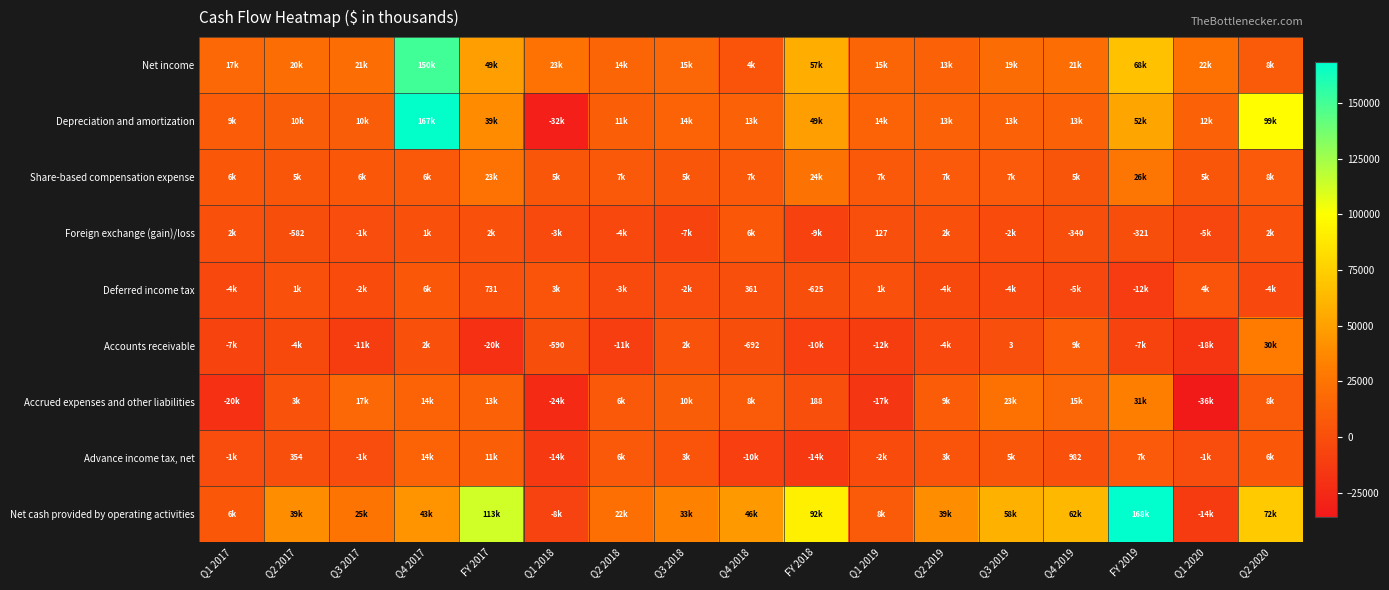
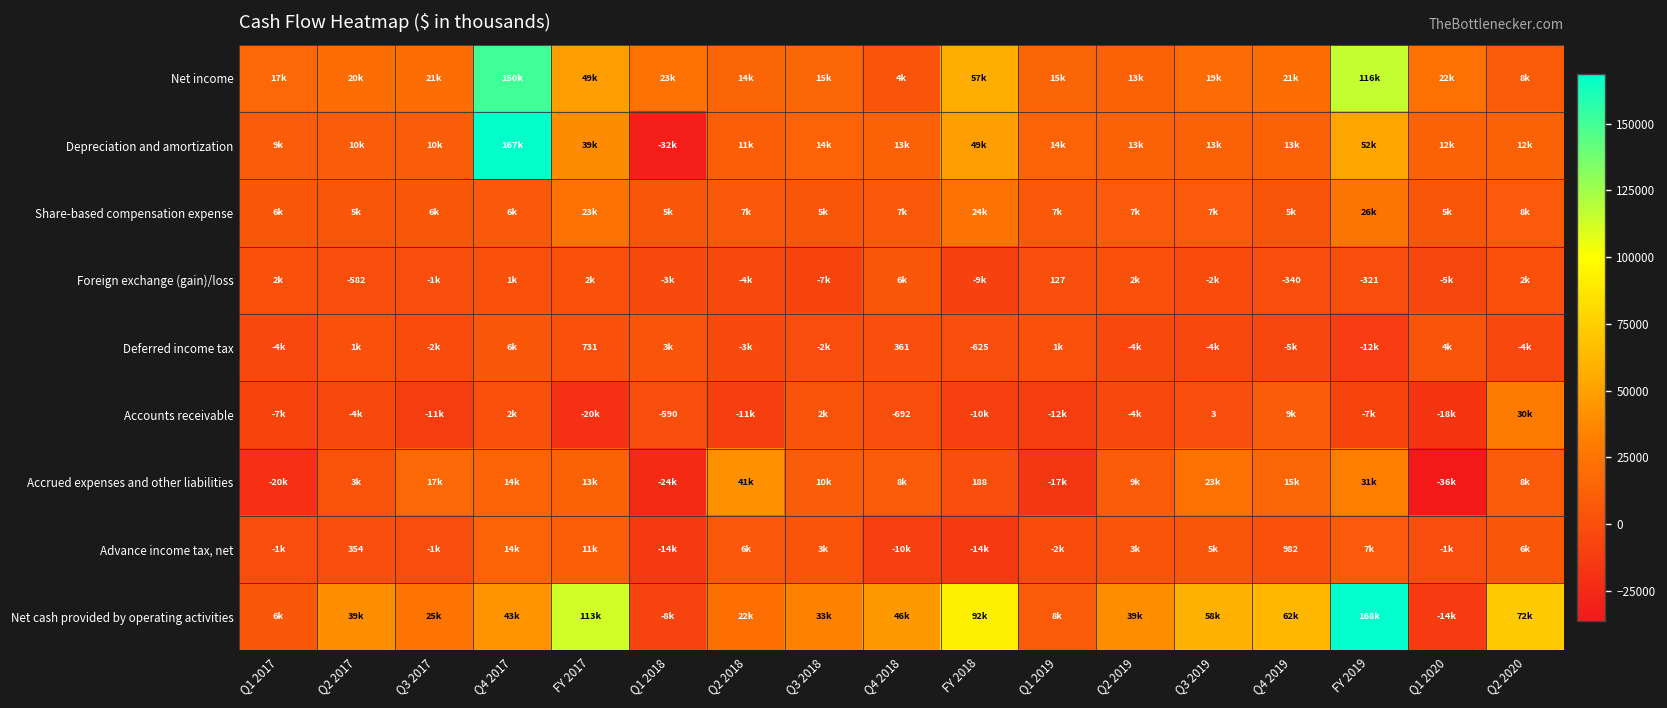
Net income, FY 2019: 68k -> 116k
Depreciation and amortization, Q2 2020: 99k -> 12k
Accrued expenses and other liabilities, Q2 2018: 6k -> 41k
